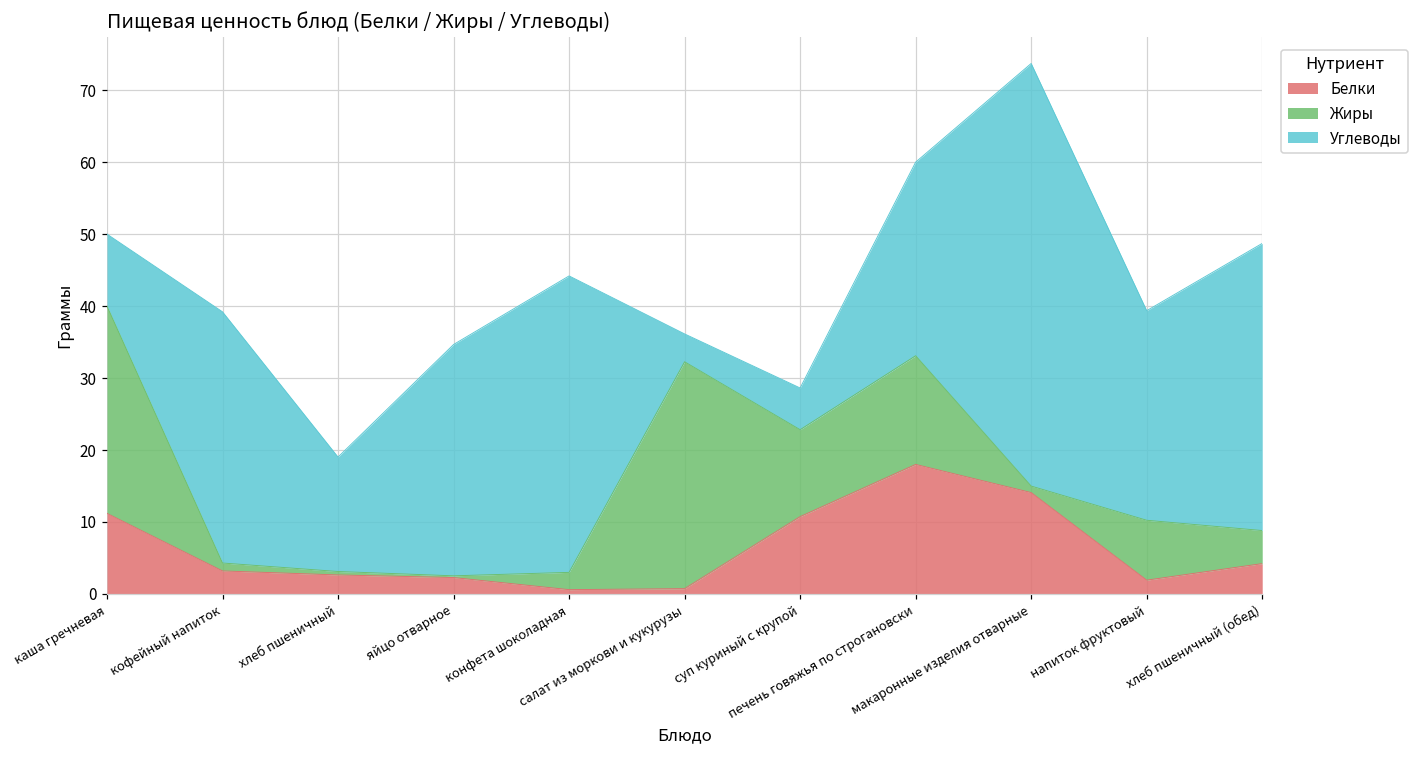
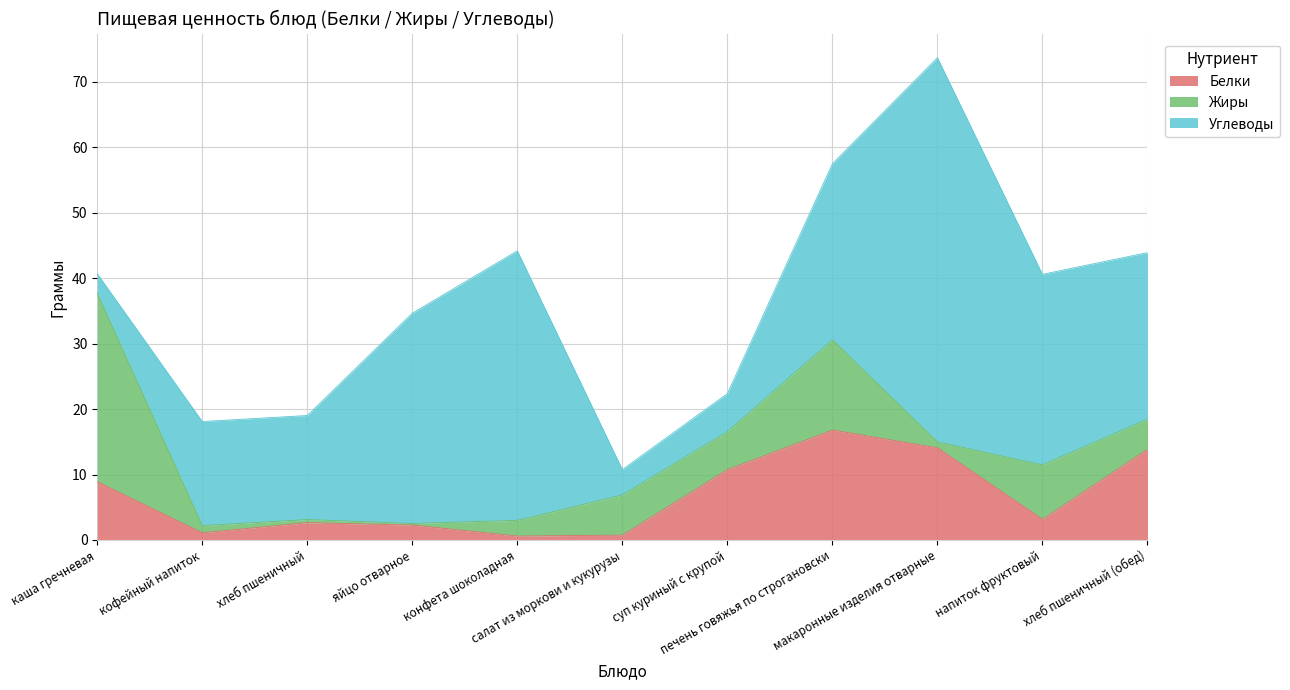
Белки, каша гречневая: 11 -> 9
Углеводы, каша гречневая: 10 -> 3
Белки, кофейный напиток: 3 -> 1
Углеводы, кофейный напиток: 35 -> 16
Жиры, салат из моркови и кукурузы: 32 -> 6
Жиры, суп куриный с крупой: 12 -> 6
Белки, печень говяжья по строгановски: 18 -> 17
Жиры, печень говяжья по строгановски: 15 -> 14
Белки, напиток фруктовый: 2 -> 3
Белки, хлеб пшеничный (обед): 4 -> 14
Углеводы, хлеб пшеничный (обед): 40 -> 25
